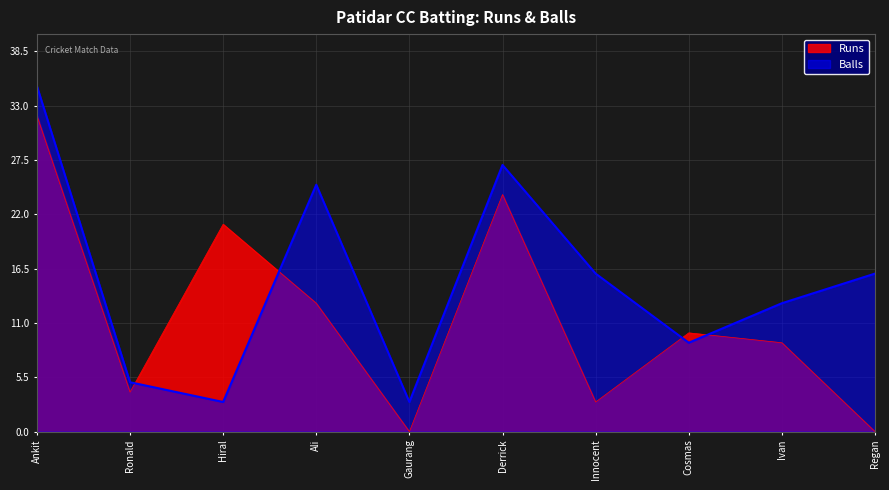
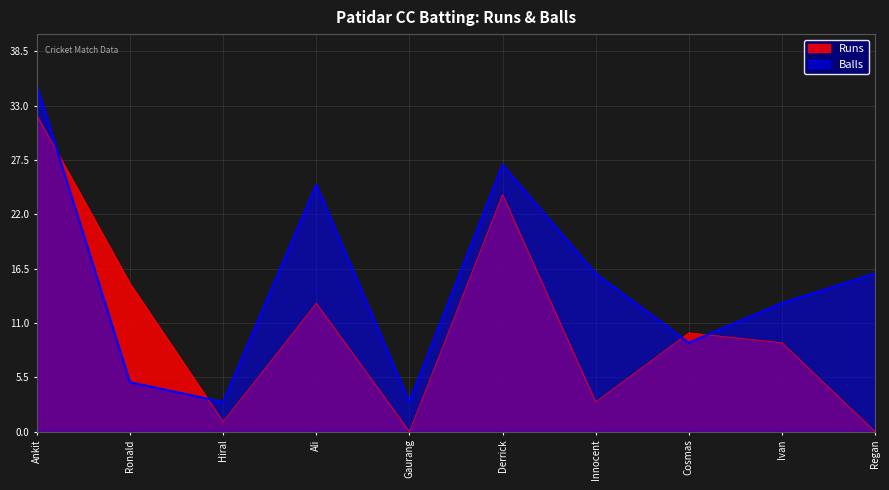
Runs, Ronald: 4 -> 15
Runs, Hiral: 21 -> 1
